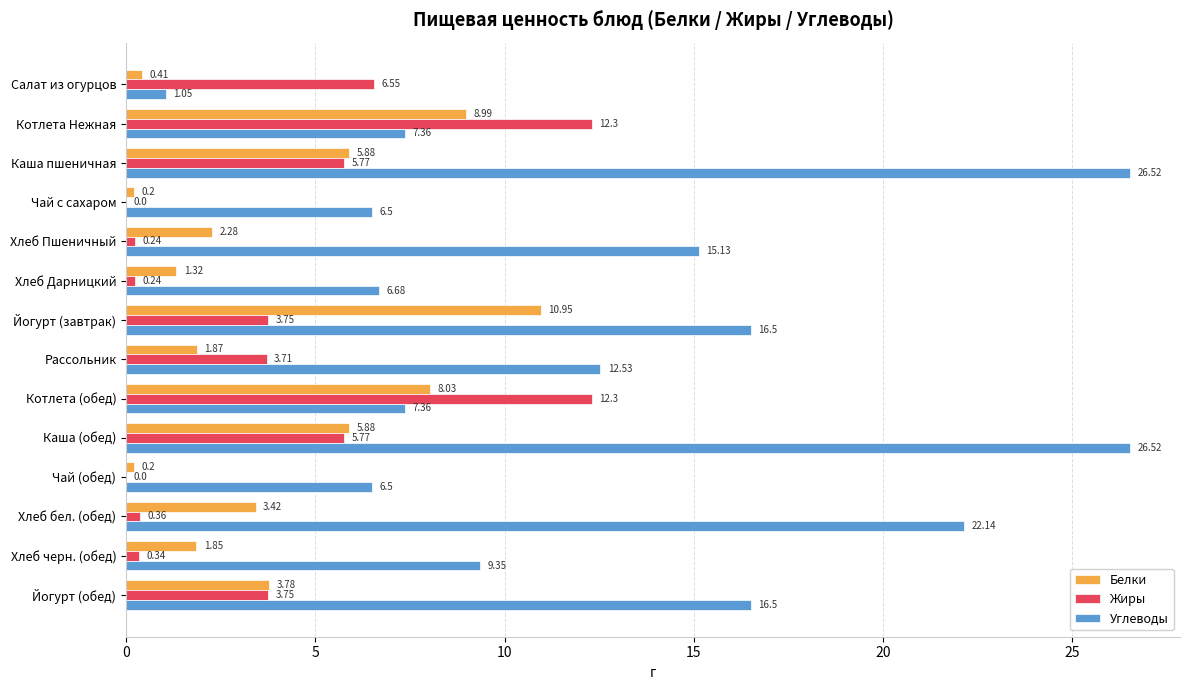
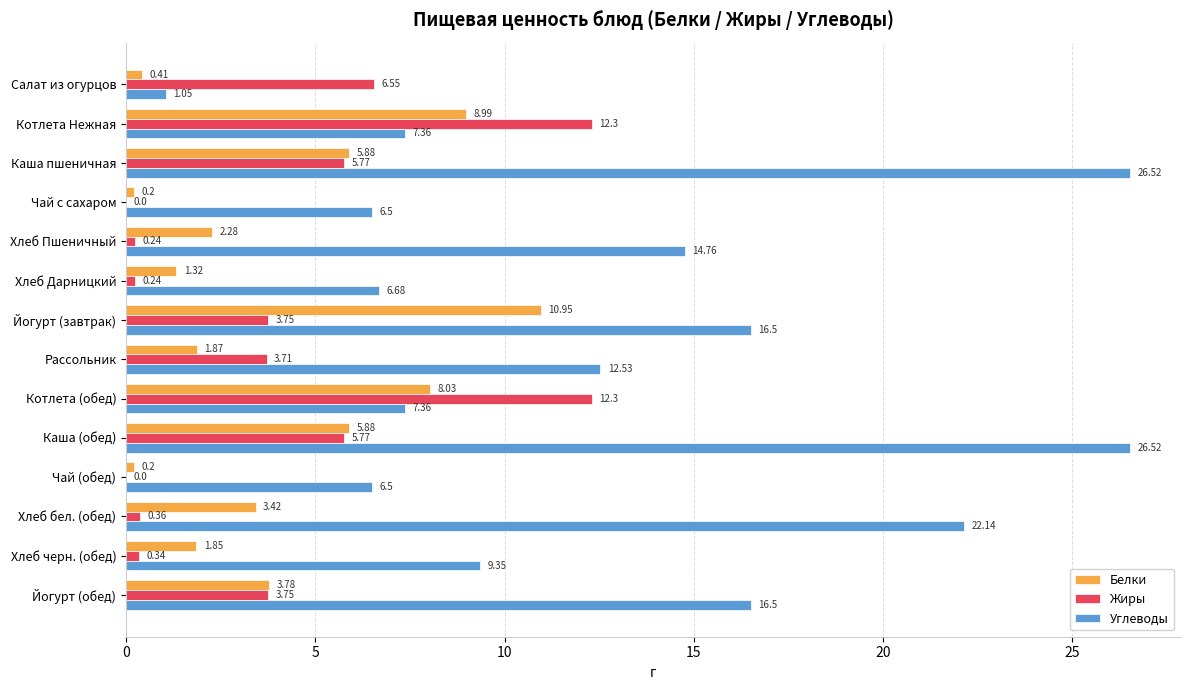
Углеводы, Хлеб Пшеничный: 15.13 -> 14.76
